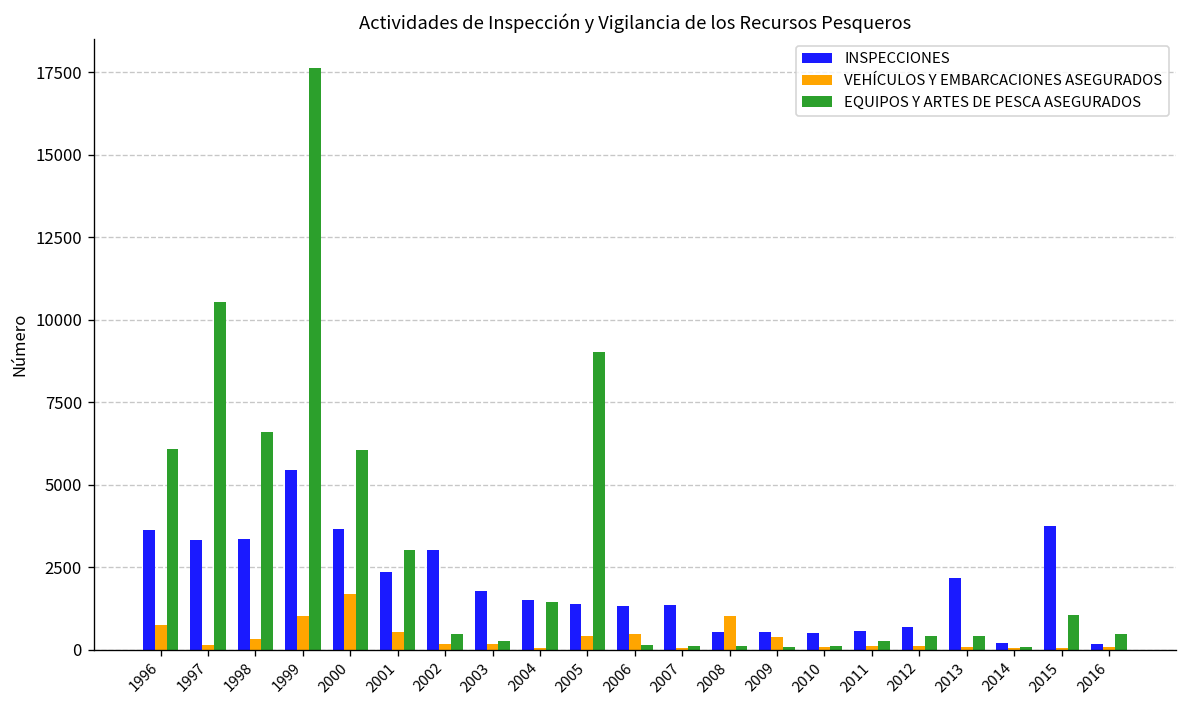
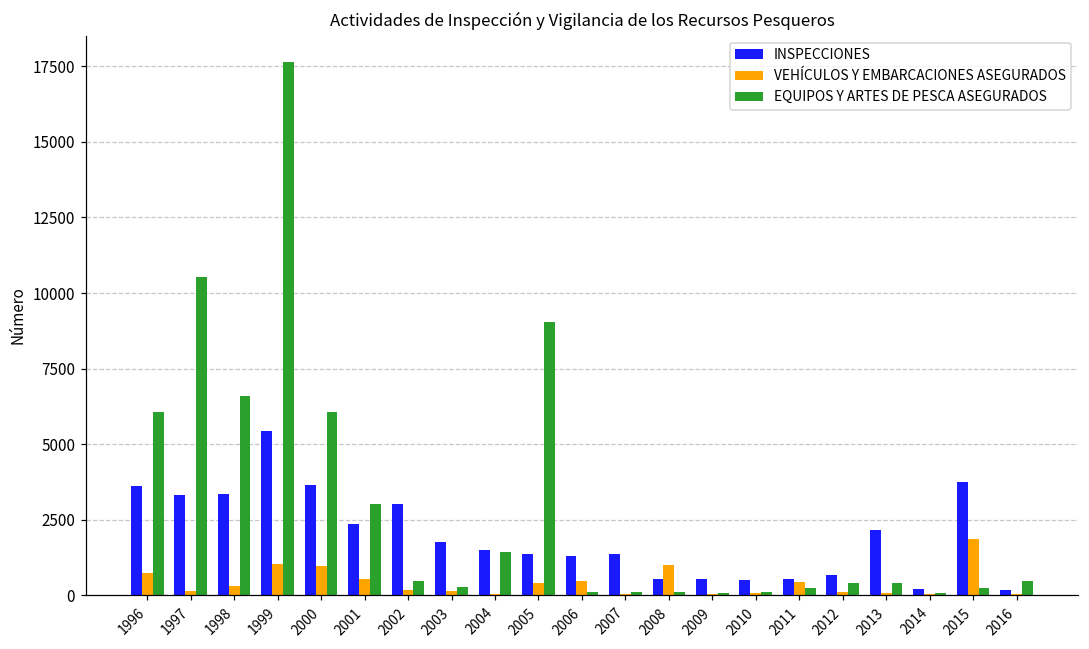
VEHÍCULOS Y EMBARCACIONES ASEGURADOS, 2000: 1700 -> 1000
VEHÍCULOS Y EMBARCACIONES ASEGURADOS, 2009: 400 -> 100
VEHÍCULOS Y EMBARCACIONES ASEGURADOS, 2011: 100 -> 400
VEHÍCULOS Y EMBARCACIONES ASEGURADOS, 2015: 100 -> 1900
EQUIPOS Y ARTES DE PESCA ASEGURADOS, 2015: 1000 -> 300
